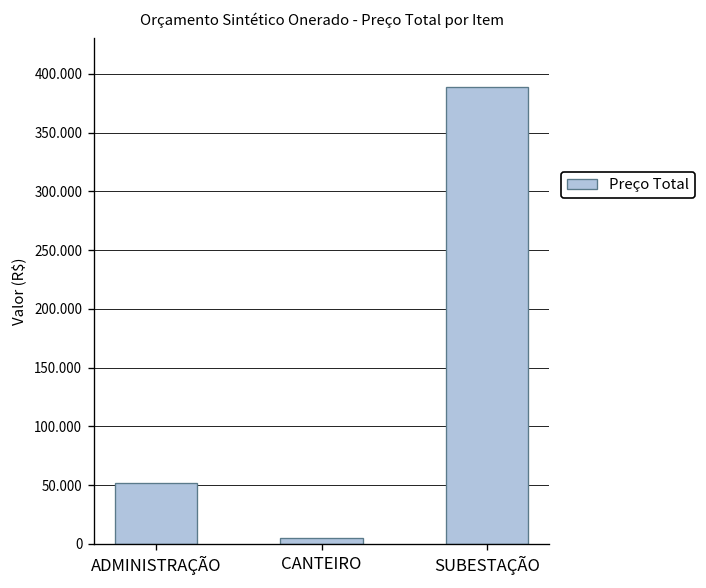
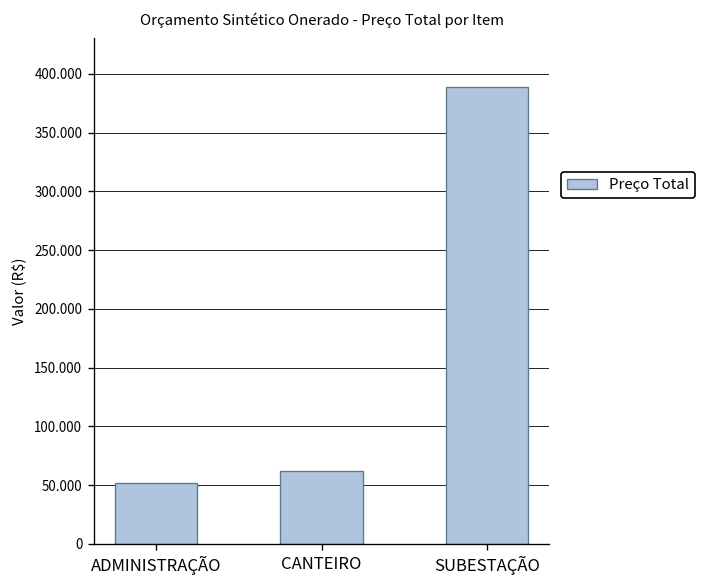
CANTEIRO: 10 -> 60
